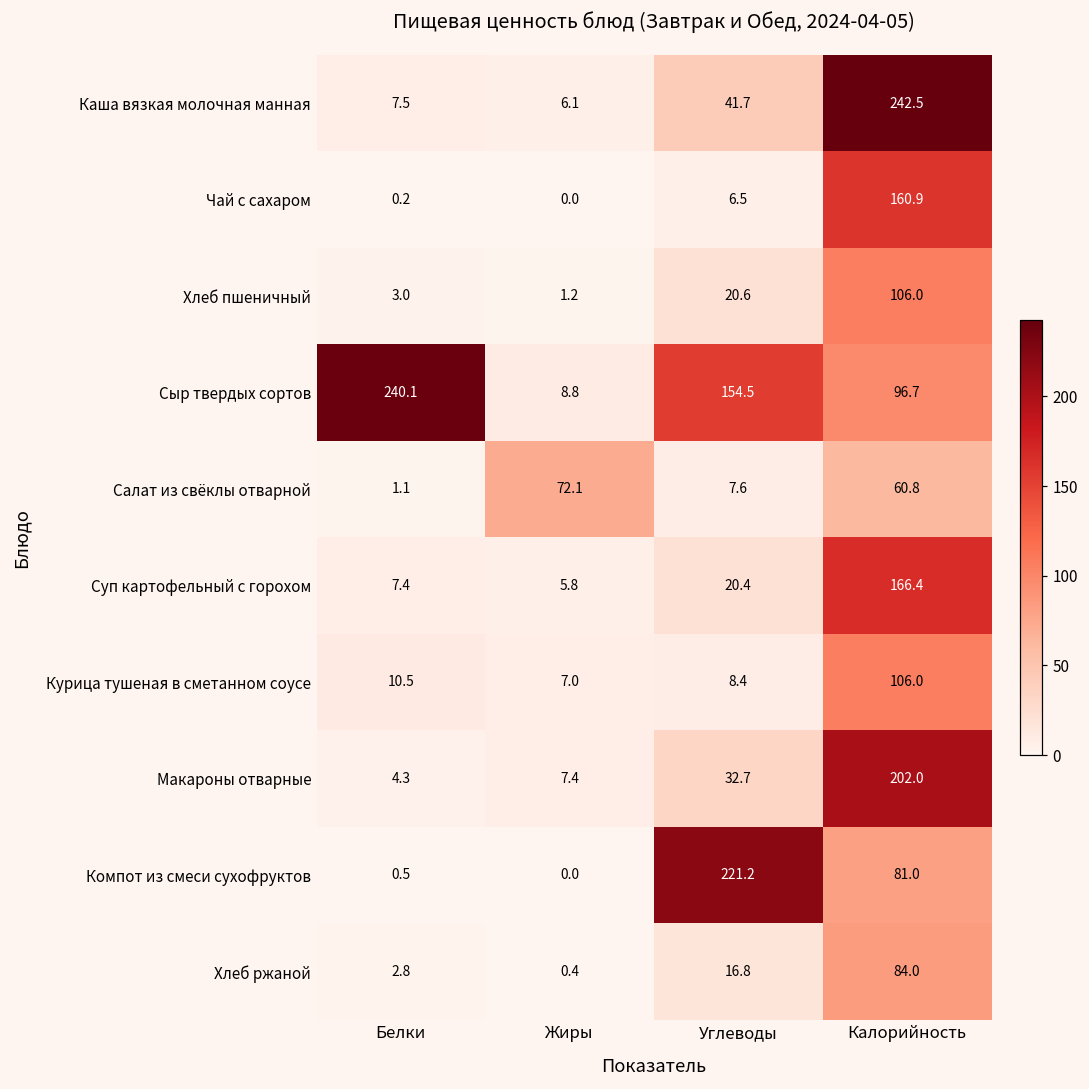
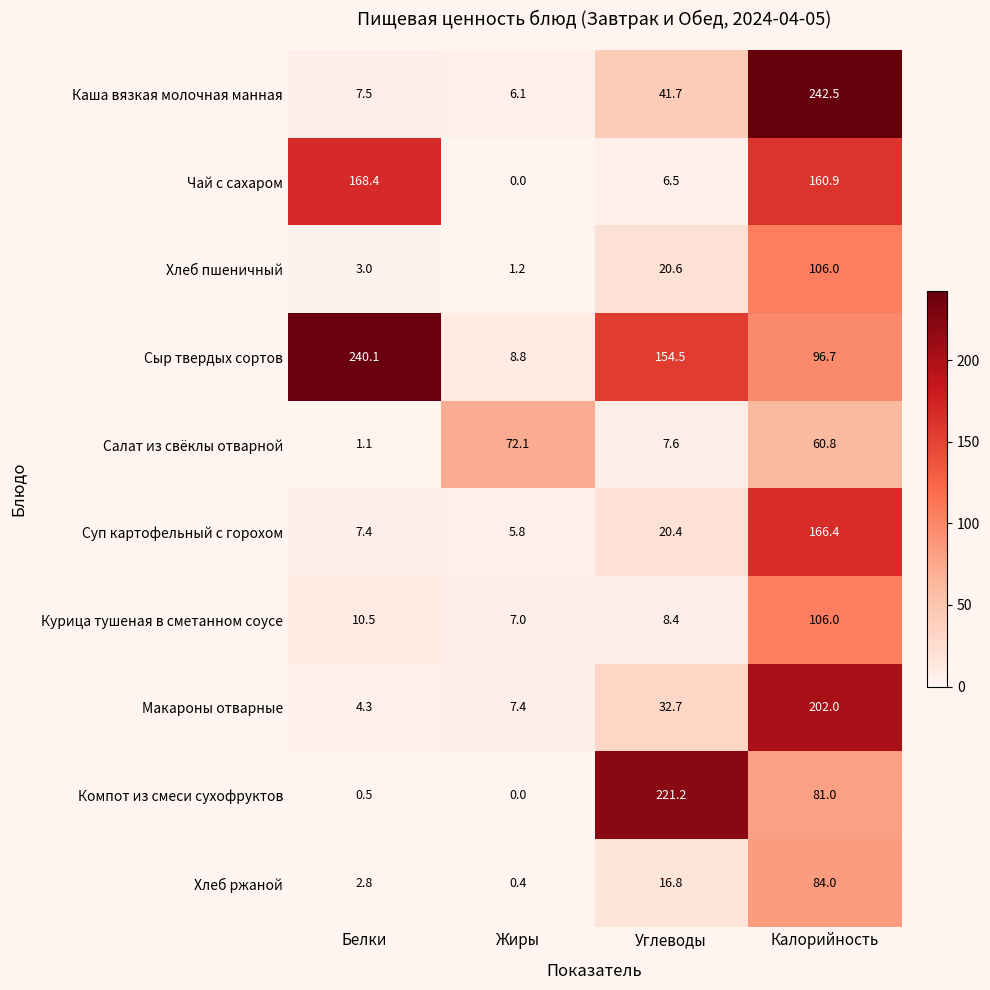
Чай с сахаром, Белки: 0.2 -> 168.4
